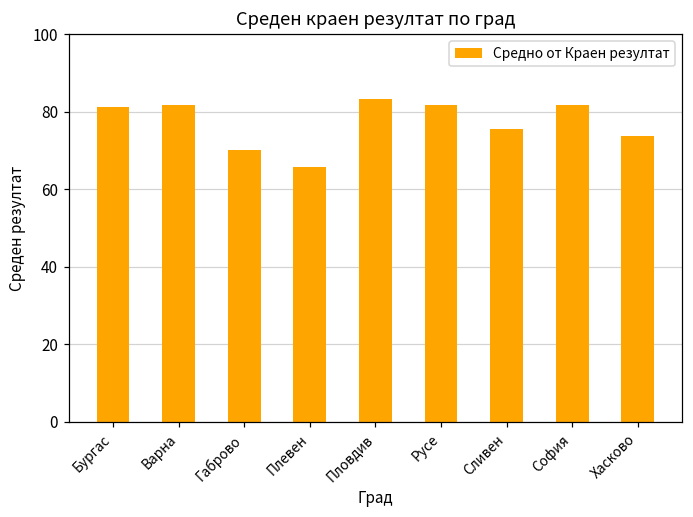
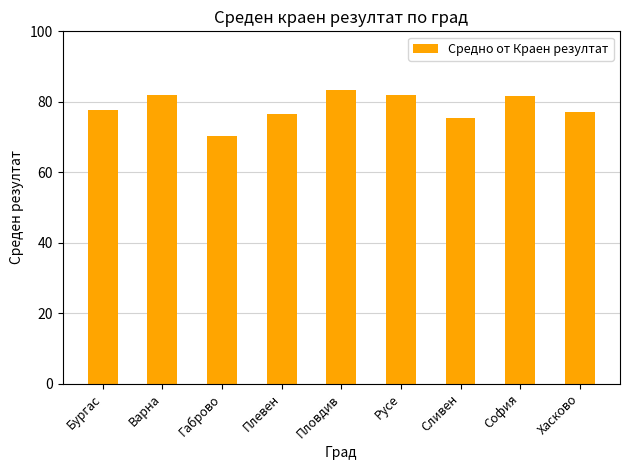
Бургас: 81 -> 78
Плевен: 66 -> 77
Хасково: 74 -> 77
